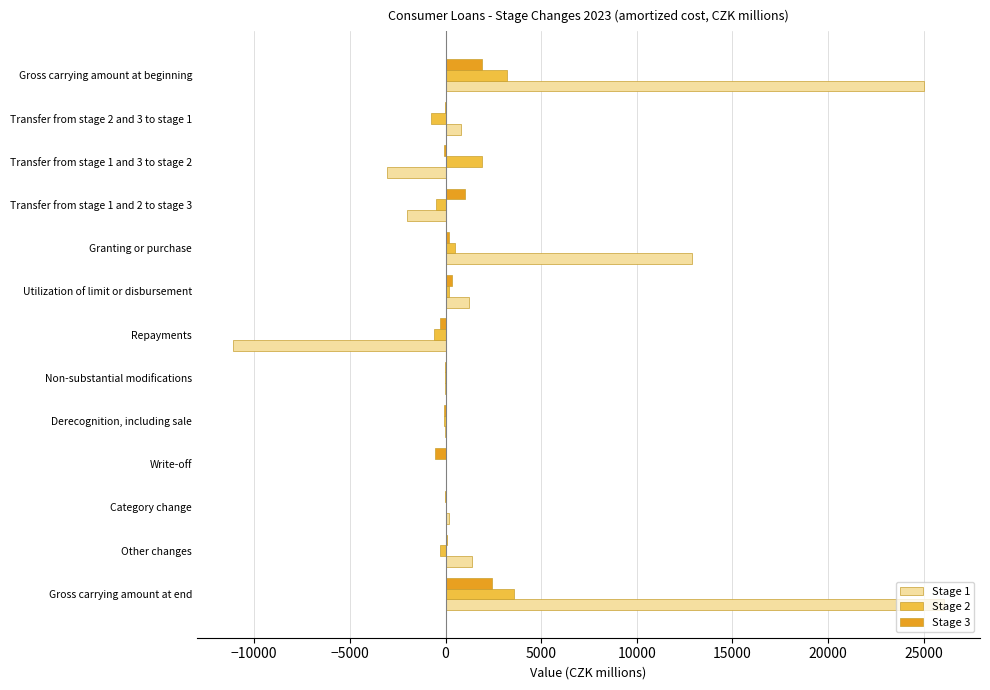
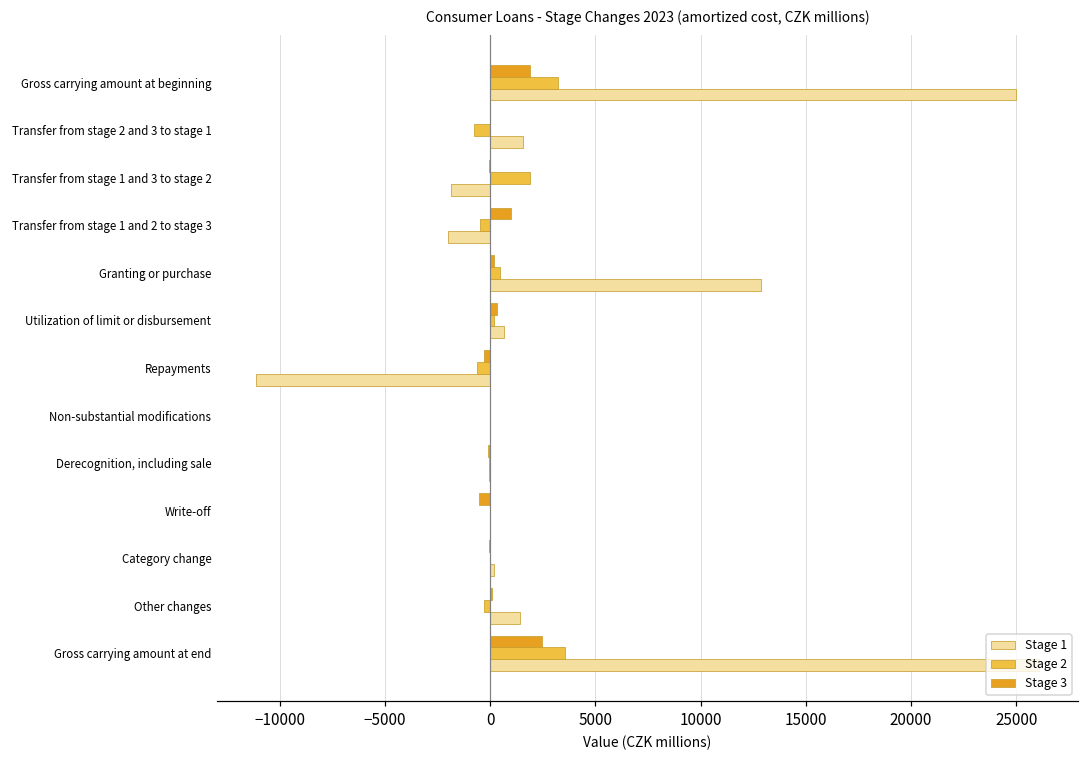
Stage 1, Transfer from stage 2 and 3 to stage 1: 800 -> 1500
Stage 1, Transfer from stage 1 and 3 to stage 2: -3100 -> -1800
Stage 1, Utilization of limit or disbursement: 1200 -> 700
